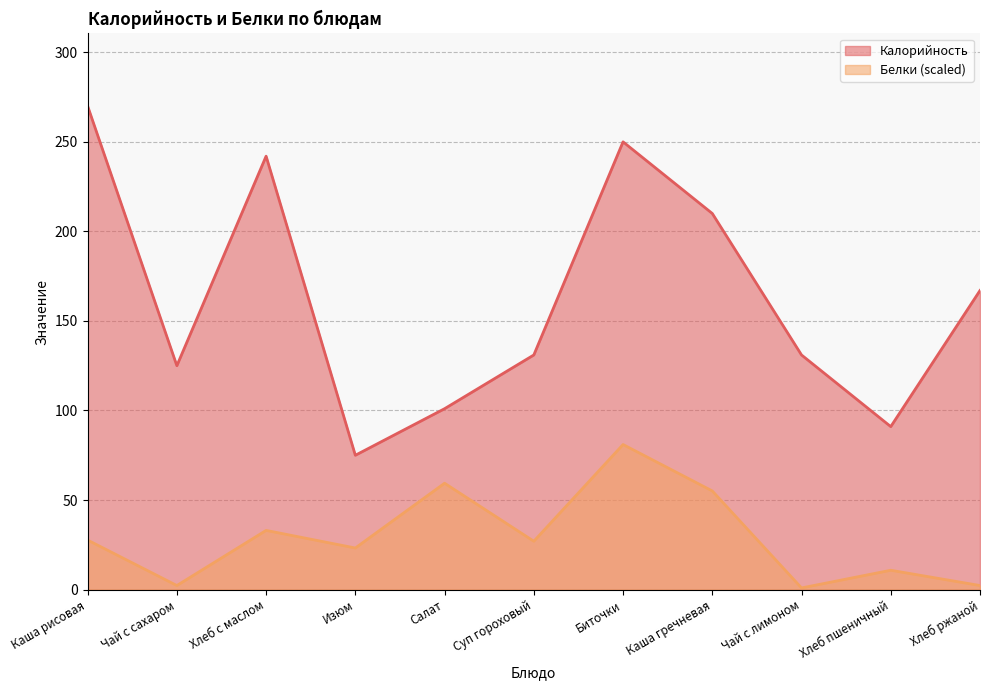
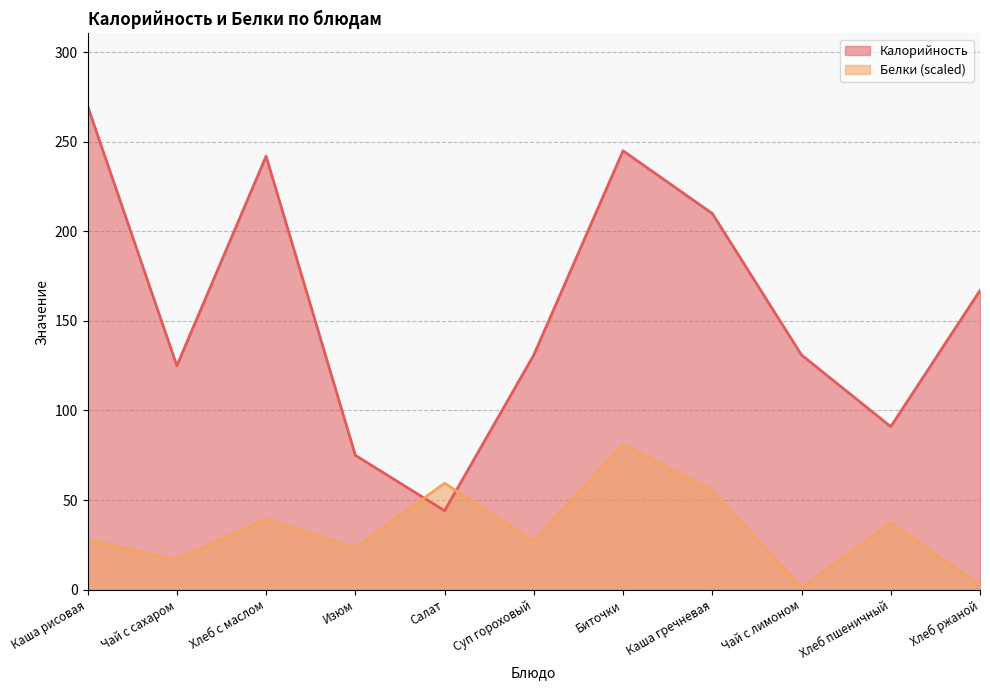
Белки (scaled), Чай с сахаром: 2 -> 17
Белки (scaled), Хлеб с маслом: 33 -> 39
Калорийность, Салат: 101 -> 44
Калорийность, Биточки: 250 -> 245
Белки (scaled), Хлеб пшеничный: 11 -> 37
